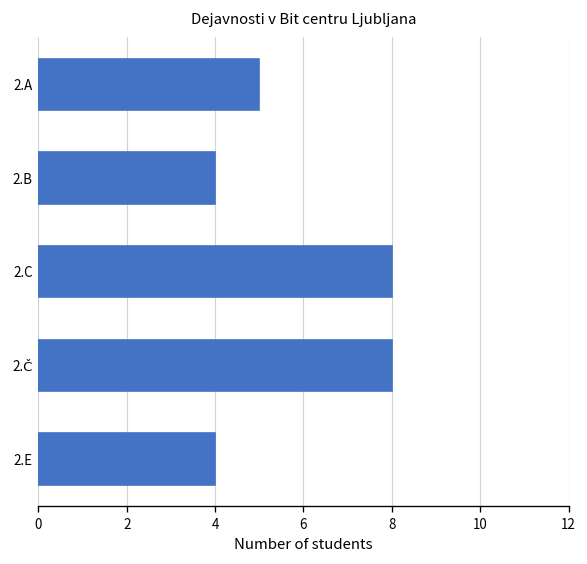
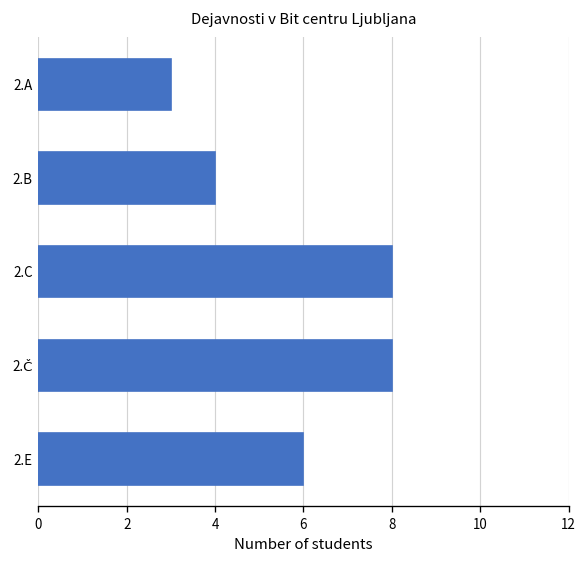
2.A: 5 -> 3
2.E: 4 -> 6
